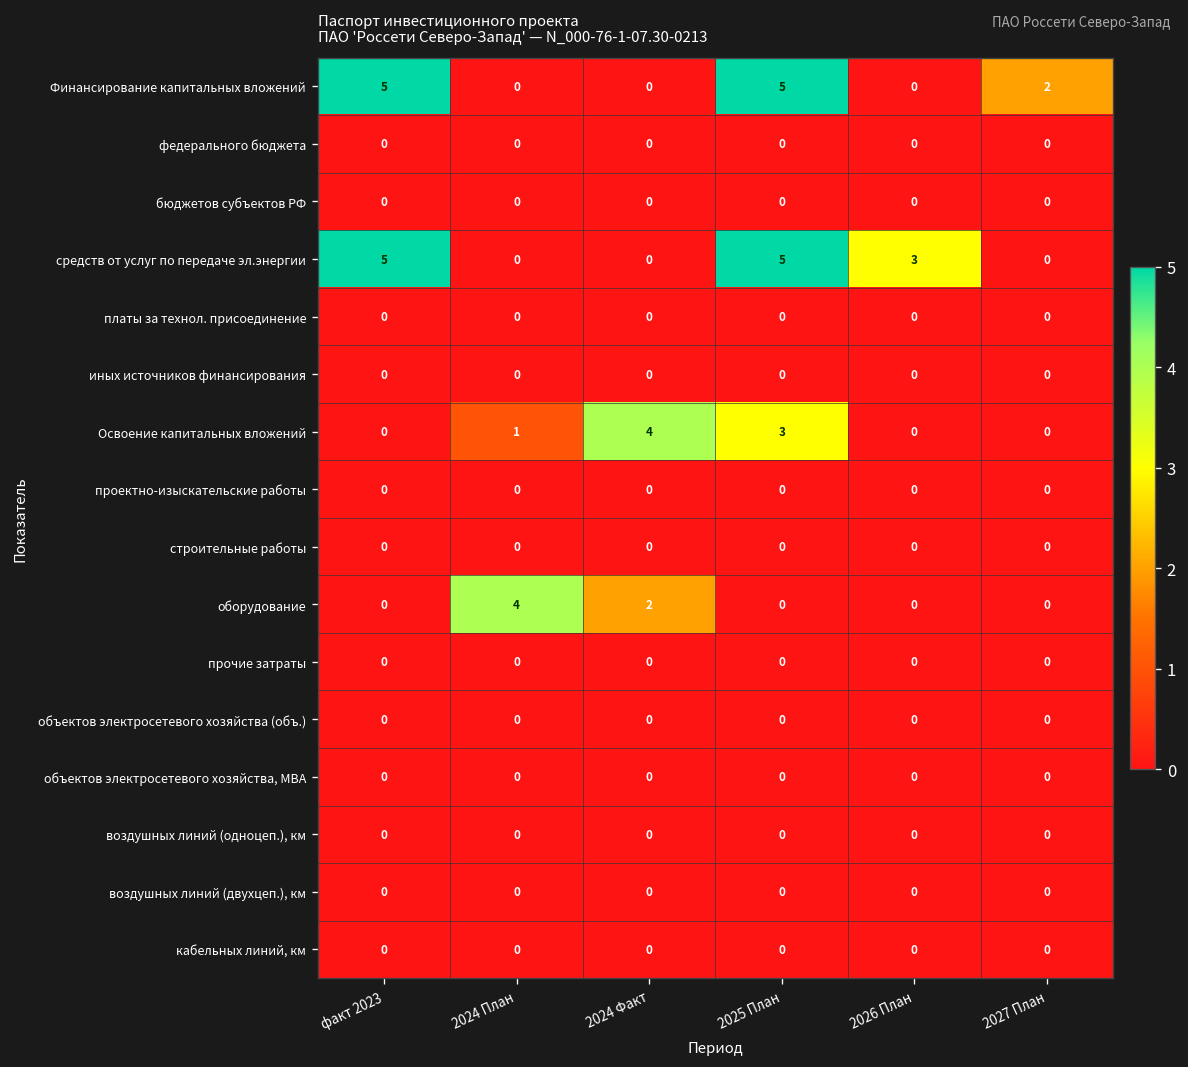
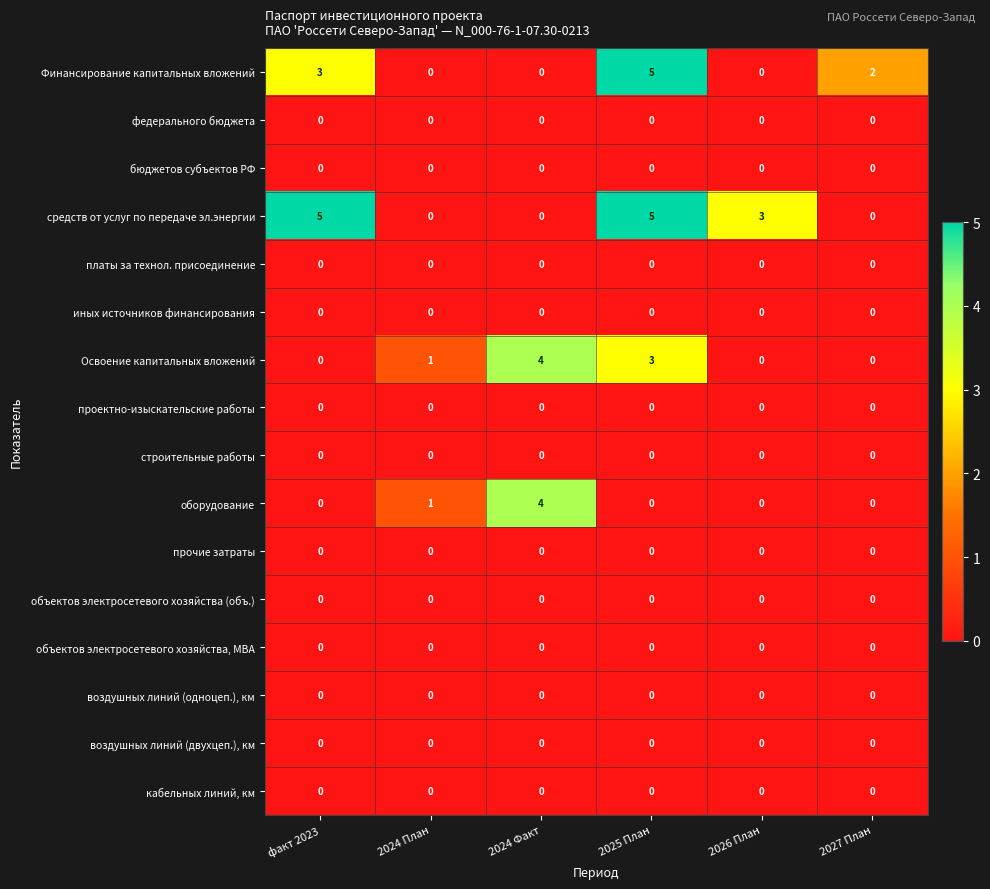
Финансирование капитальных вложений, факт 2023: 5 -> 3
оборудование, 2024 План: 4 -> 1
оборудование, 2024 Факт: 2 -> 4
